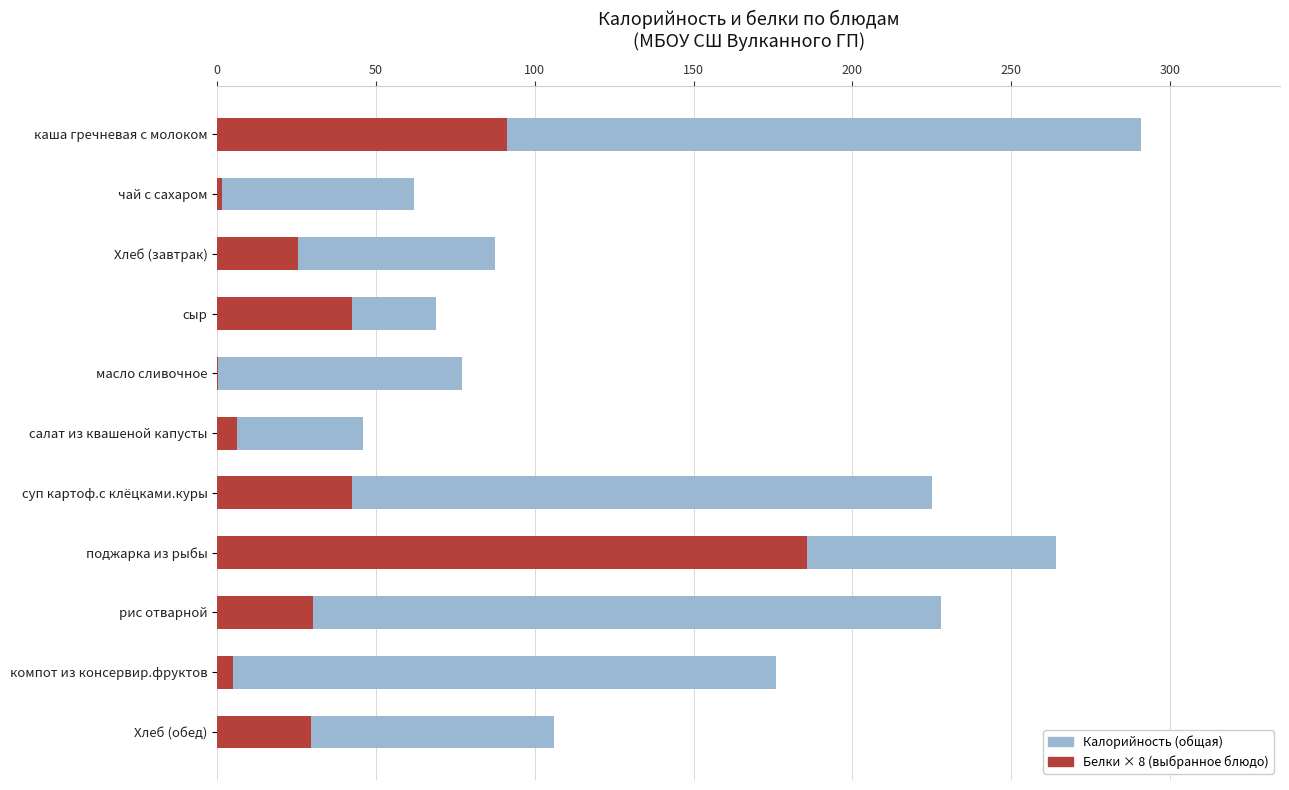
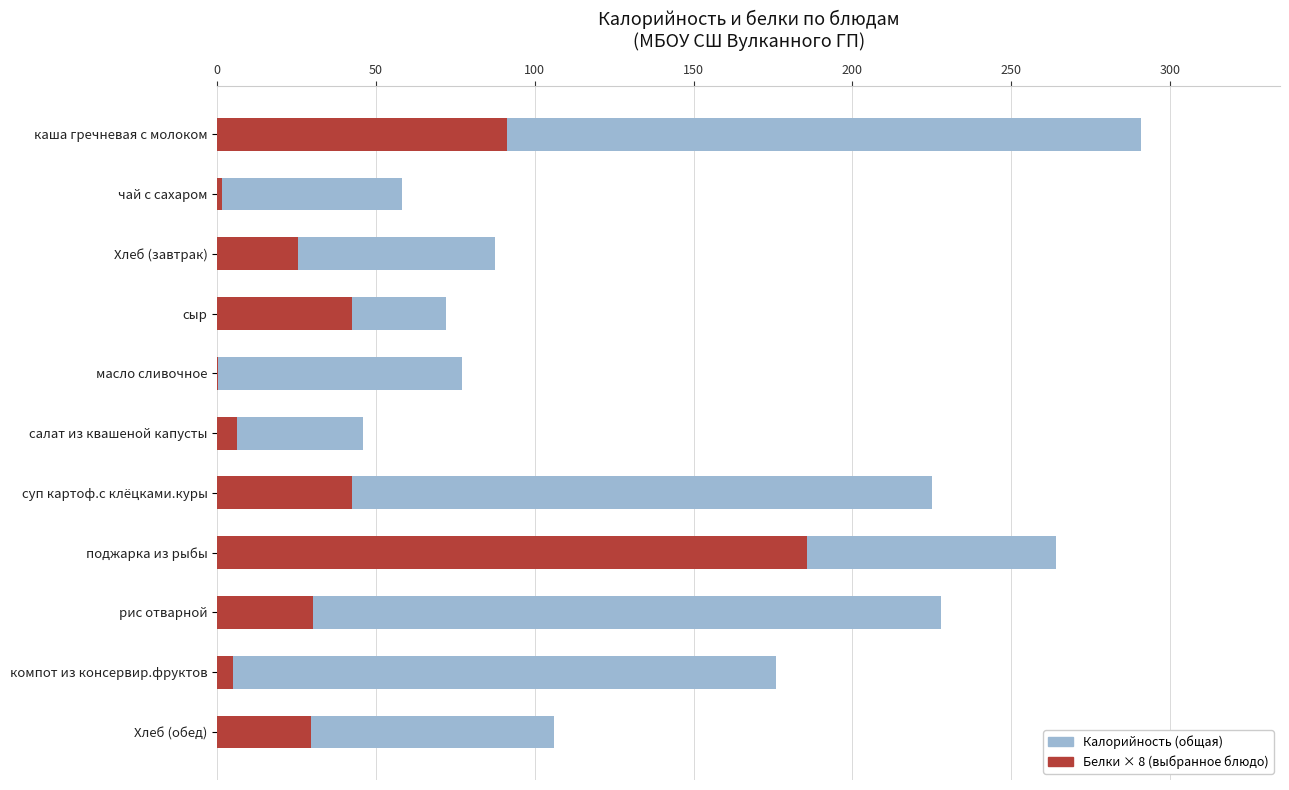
Калорийность (общая), чай с сахаром: 62 -> 58
Калорийность (общая), сыр: 69 -> 72
